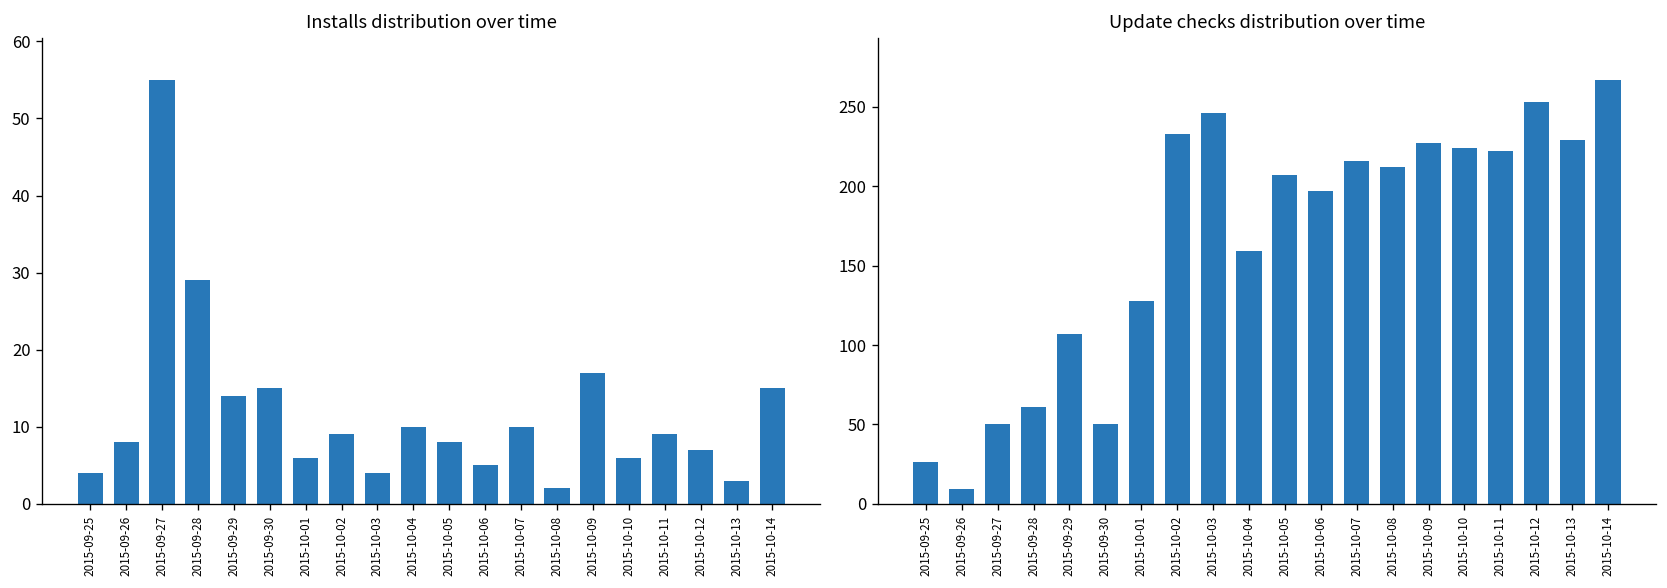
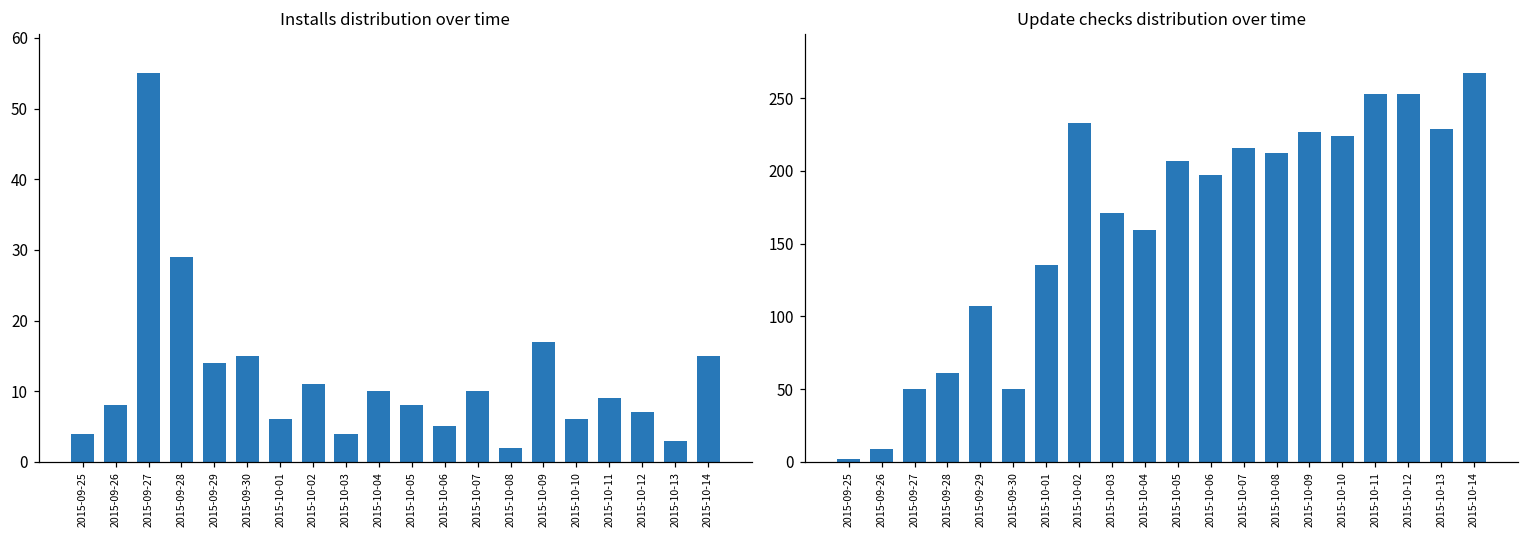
Installs distribution over time, 2015-10-02: 9 -> 11
Update checks distribution over time, 2015-09-25: 26 -> 2
Update checks distribution over time, 2015-10-01: 128 -> 135
Update checks distribution over time, 2015-10-03: 246 -> 171
Update checks distribution over time, 2015-10-11: 222 -> 253
